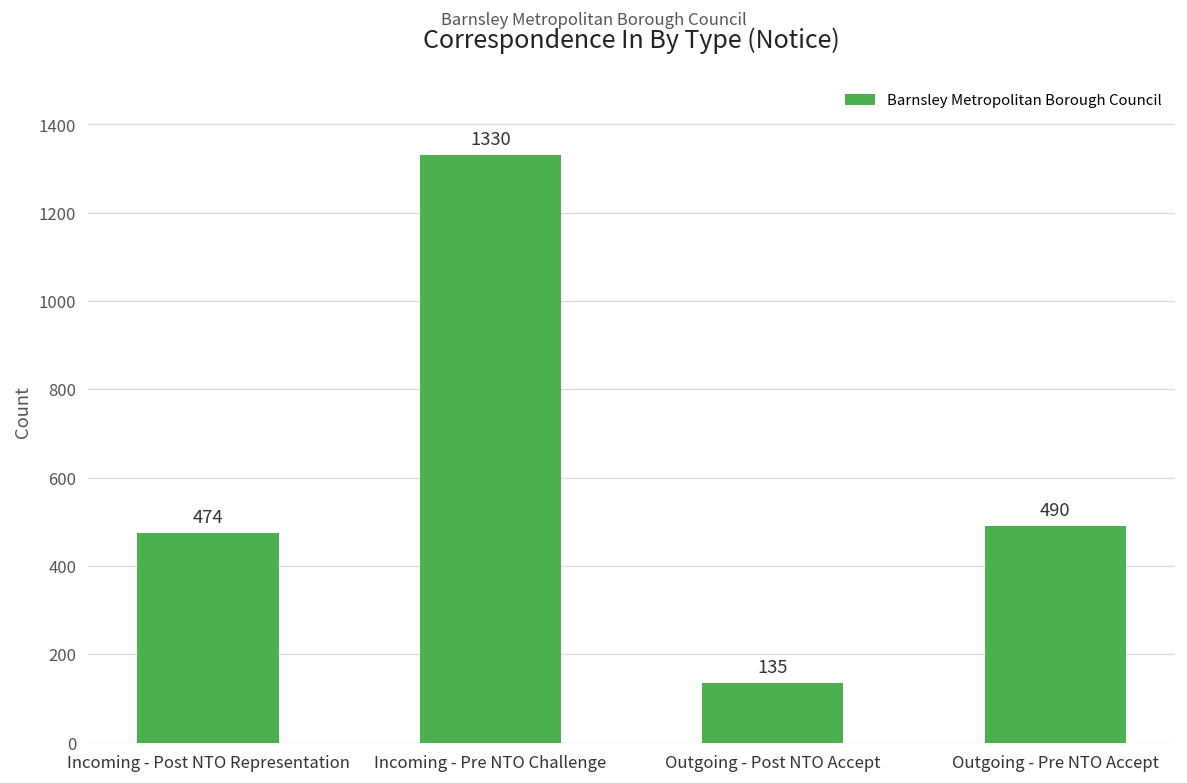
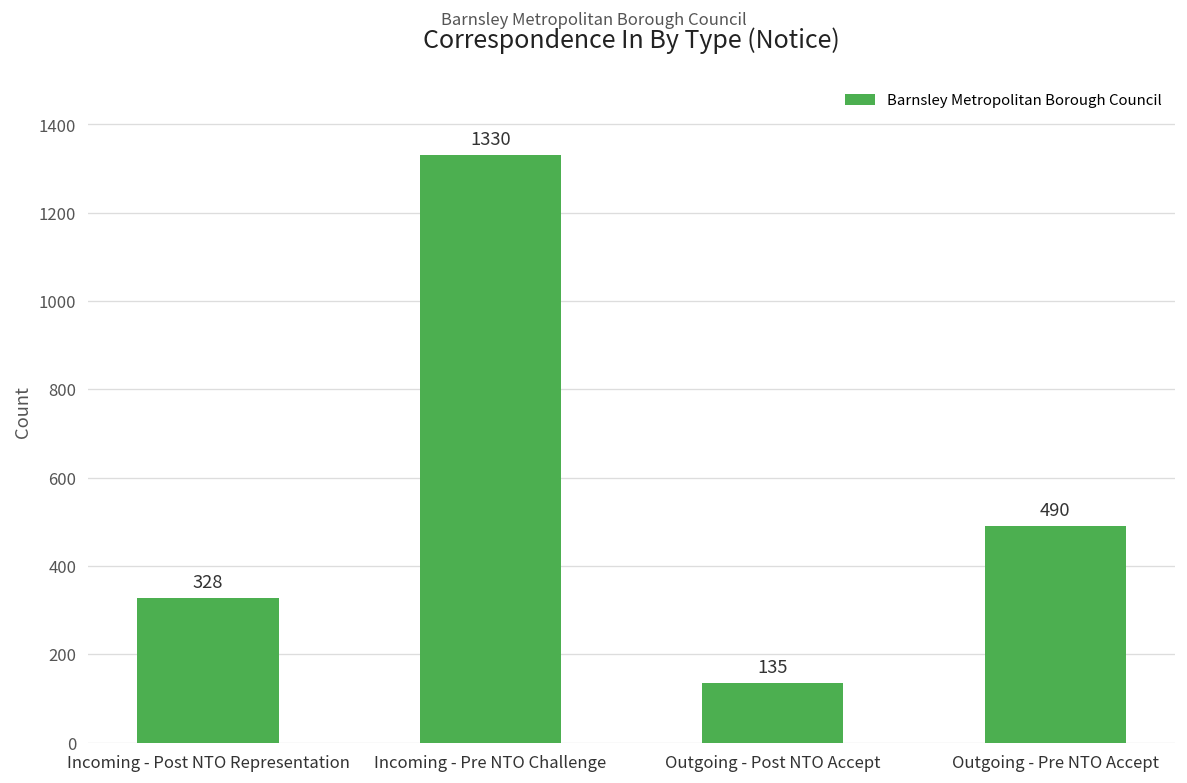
Incoming - Post NTO Representation: 474 -> 328
